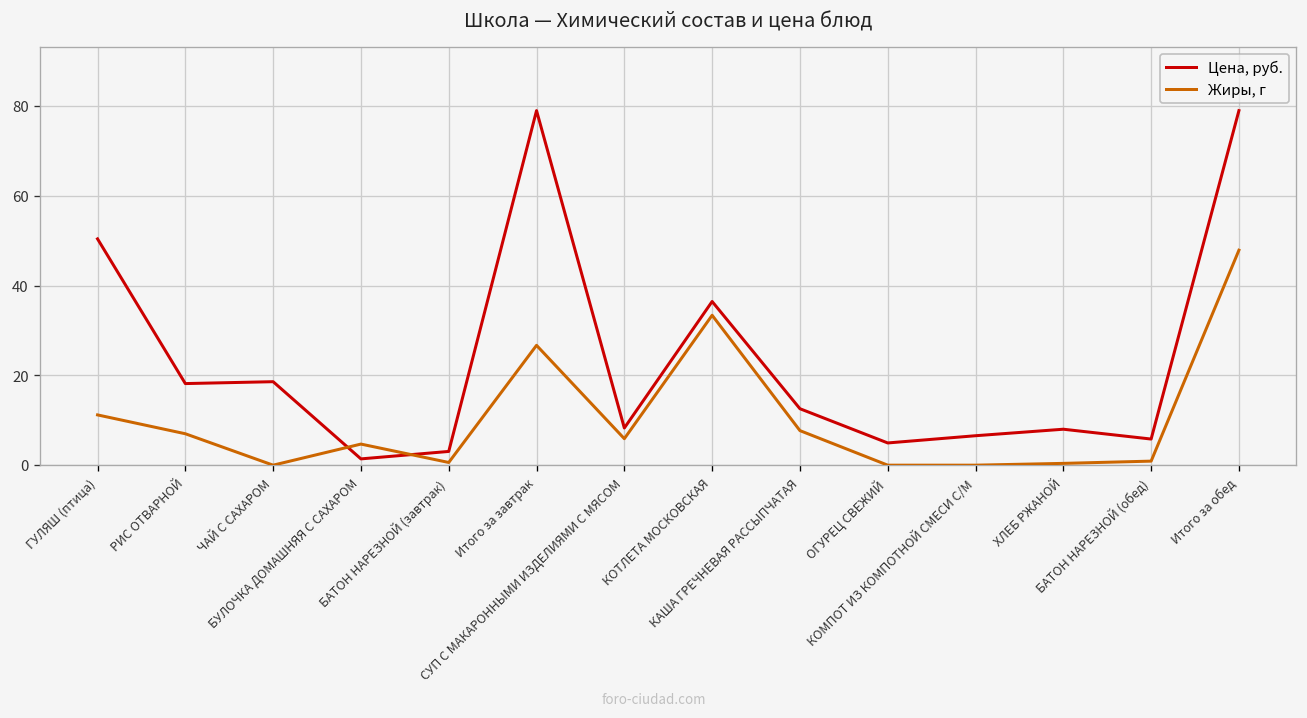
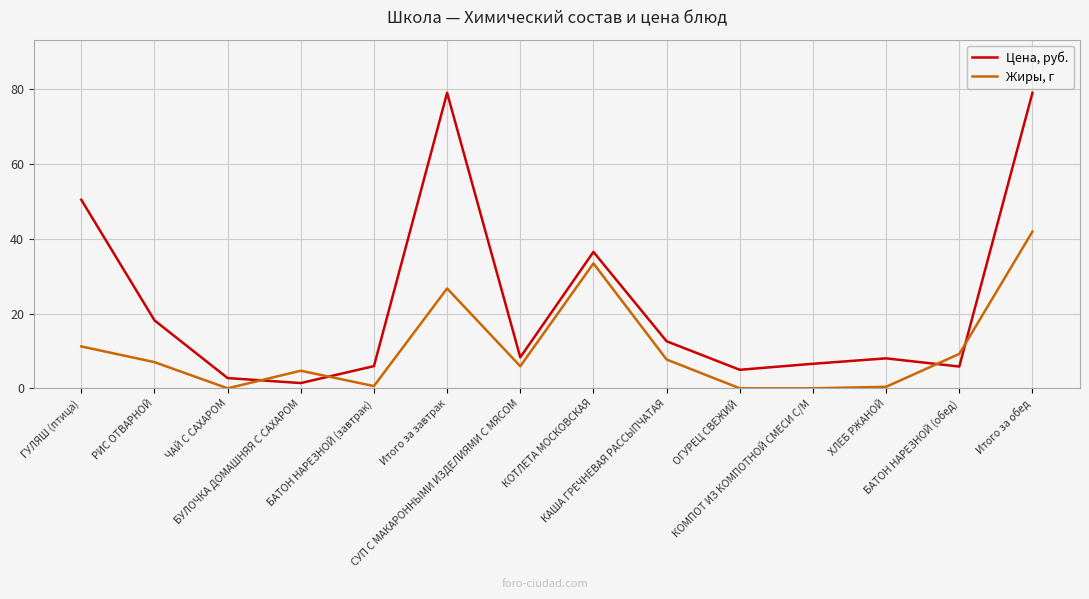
Цена, руб., ЧАЙ С САХАРОМ: 19 -> 3
Цена, руб., БАТОН НАРЕЗНОЙ (завтрак): 3 -> 6
Жиры, г, БАТОН НАРЕЗНОЙ (обед): 1 -> 9
Жиры, г, Итого за обед: 48 -> 42
